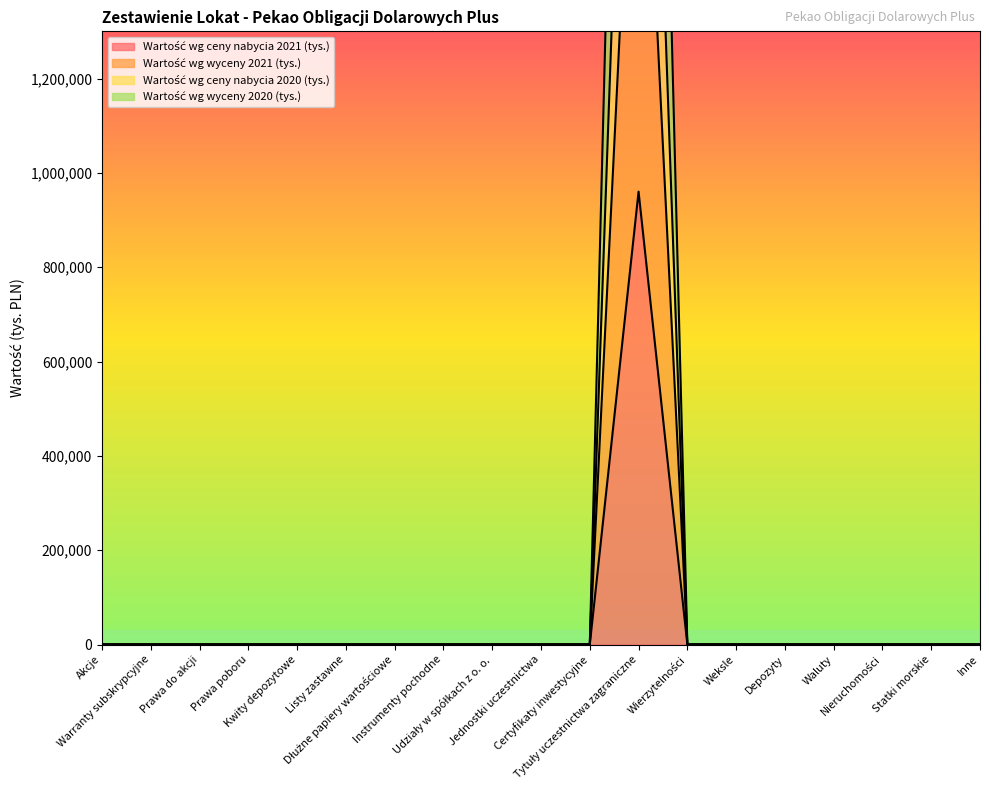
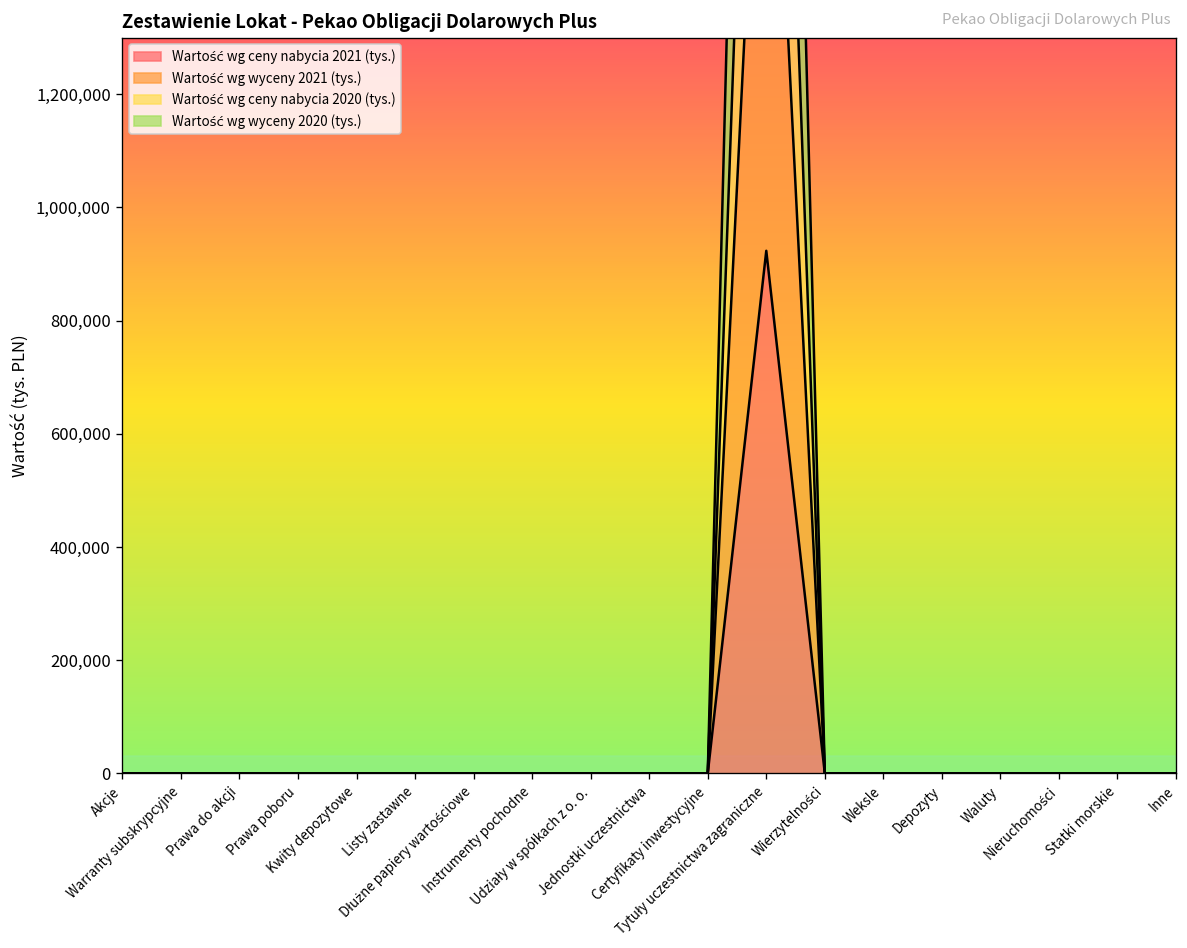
Wartość wg ceny nabycia 2021 (tys.), Tytuły uczestnictwa zagraniczne: 960,000 -> 920,000
